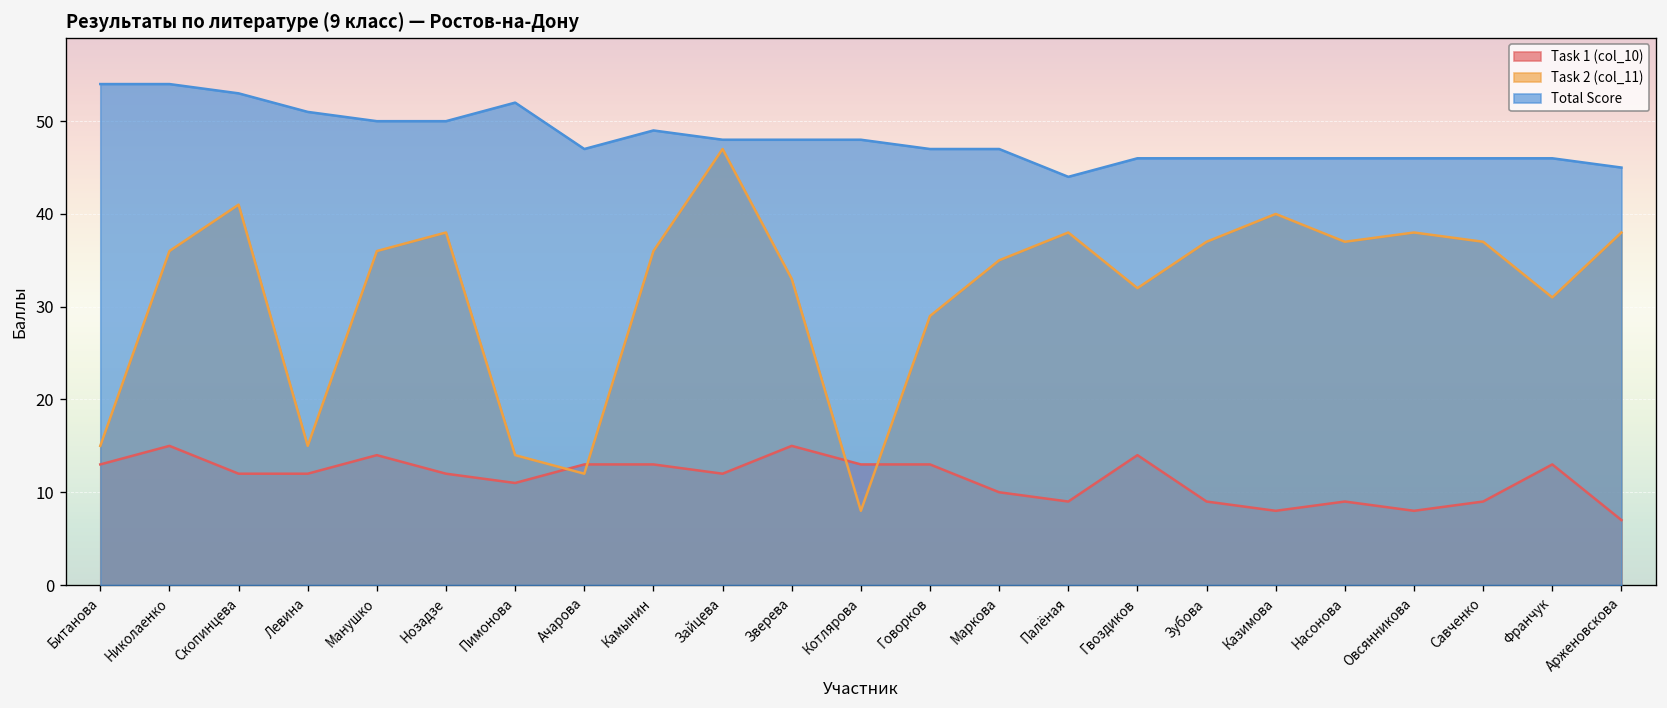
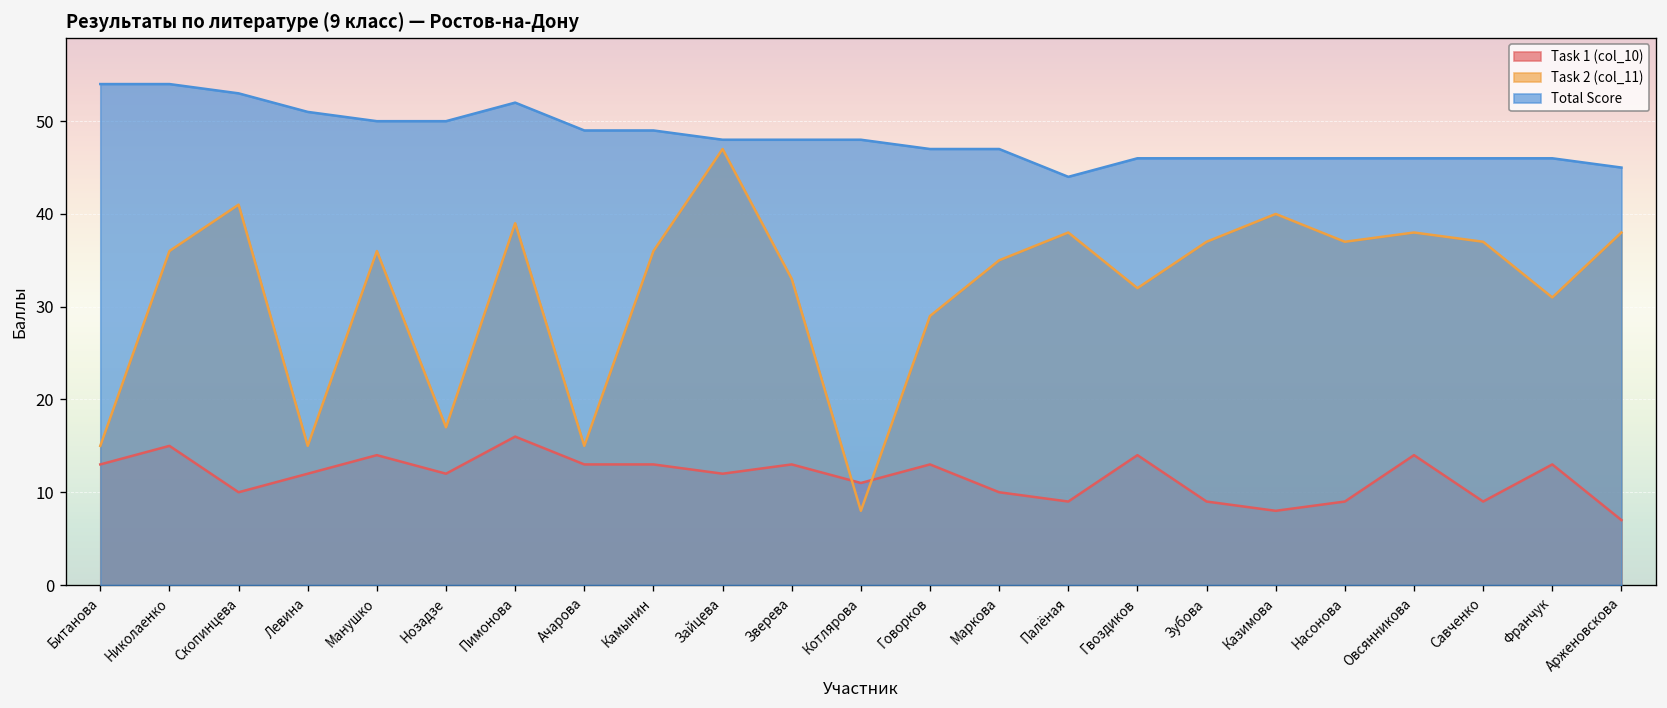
Task 1 (col_10), Скопинцева: 12 -> 10
Task 2 (col_11), Нозадзе: 38 -> 17
Task 1 (col_10), Пимонова: 11 -> 16
Task 2 (col_11), Пимонова: 14 -> 39
Task 2 (col_11), Ачарова: 12 -> 15
Total Score, Ачарова: 47 -> 49
Task 1 (col_10), Зверева: 15 -> 13
Task 1 (col_10), Котлярова: 13 -> 11
Task 1 (col_10), Овсянникова: 8 -> 14
